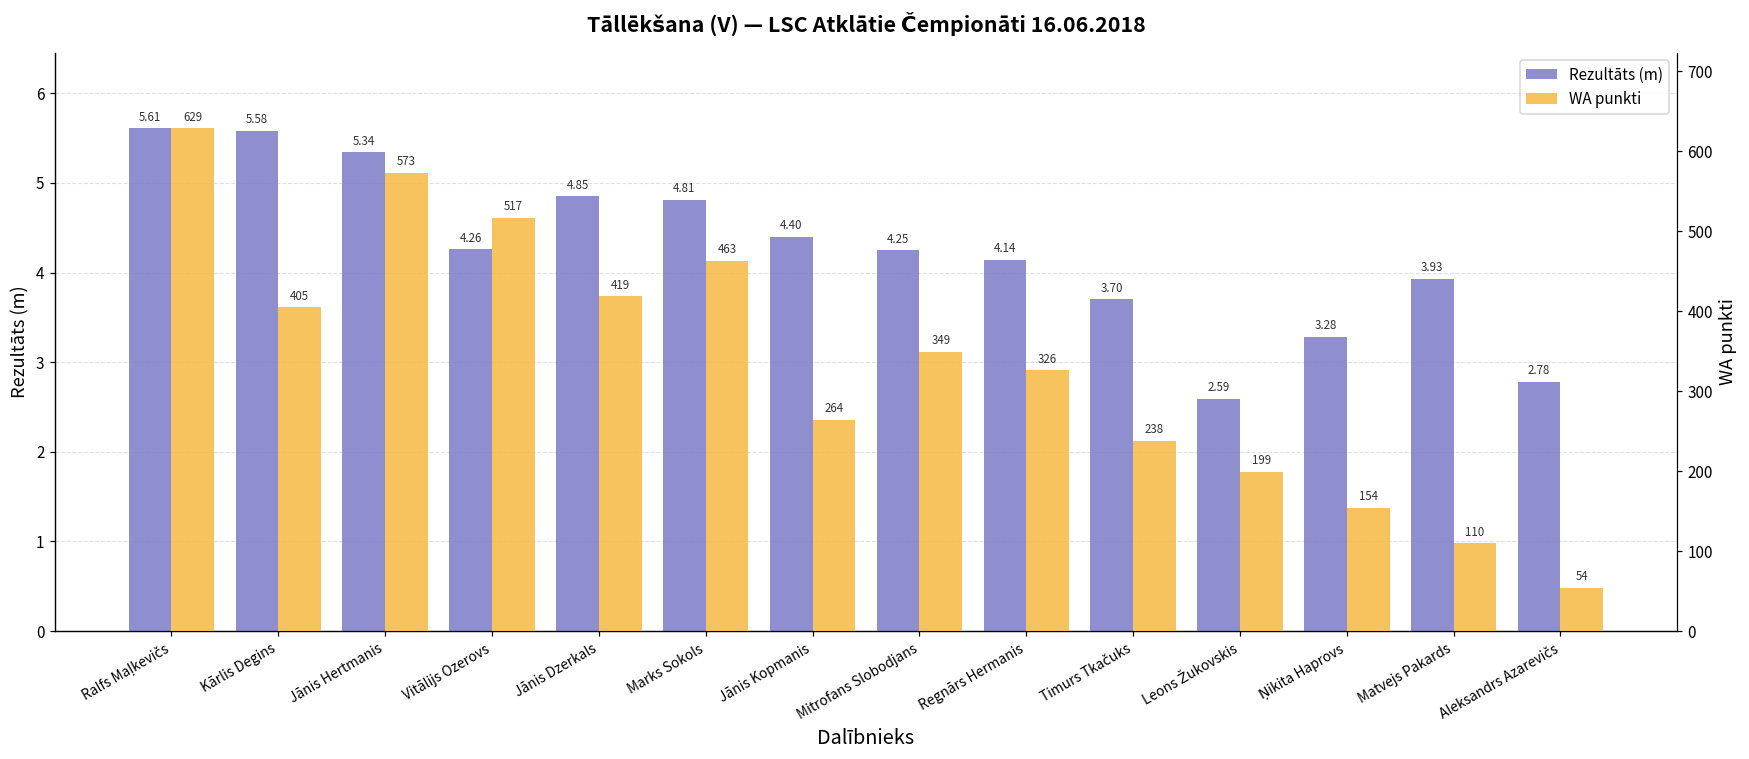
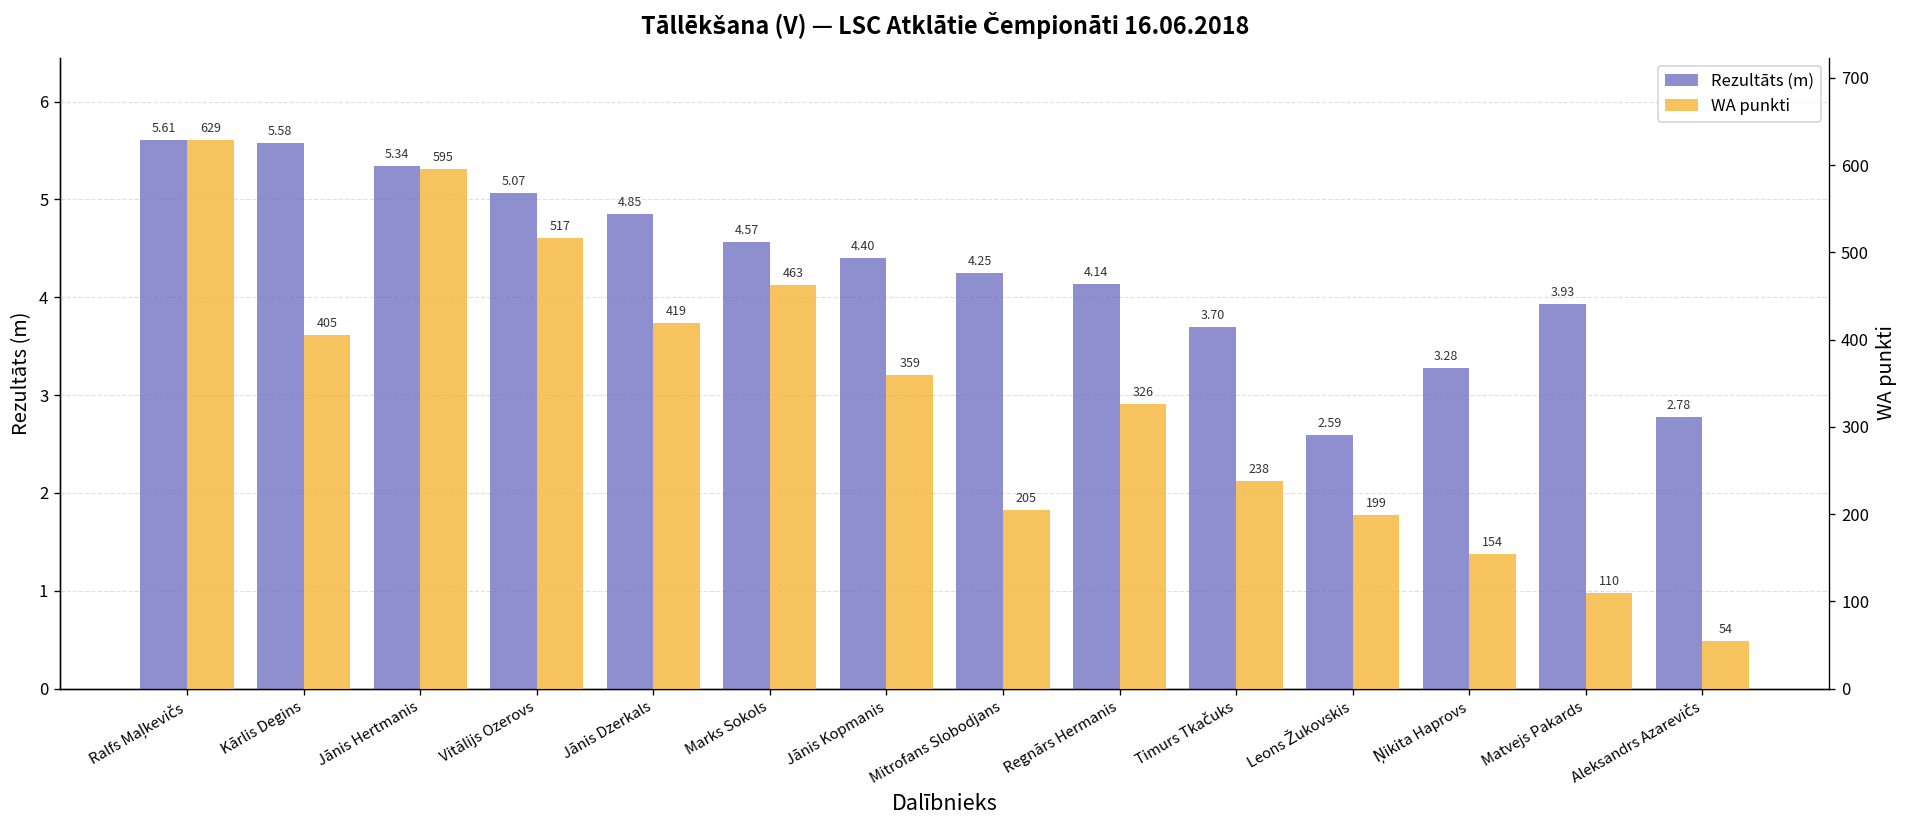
Rezultāts (m), Vitālijs Ozerovs: 4.26 -> 5.07
Rezultāts (m), Marks Sokols: 4.81 -> 4.57
WA punkti, Jānis Hertmanis: 573 -> 595
WA punkti, Jānis Kopmanis: 264 -> 359
WA punkti, Mitrofans Slobodjans: 349 -> 205
